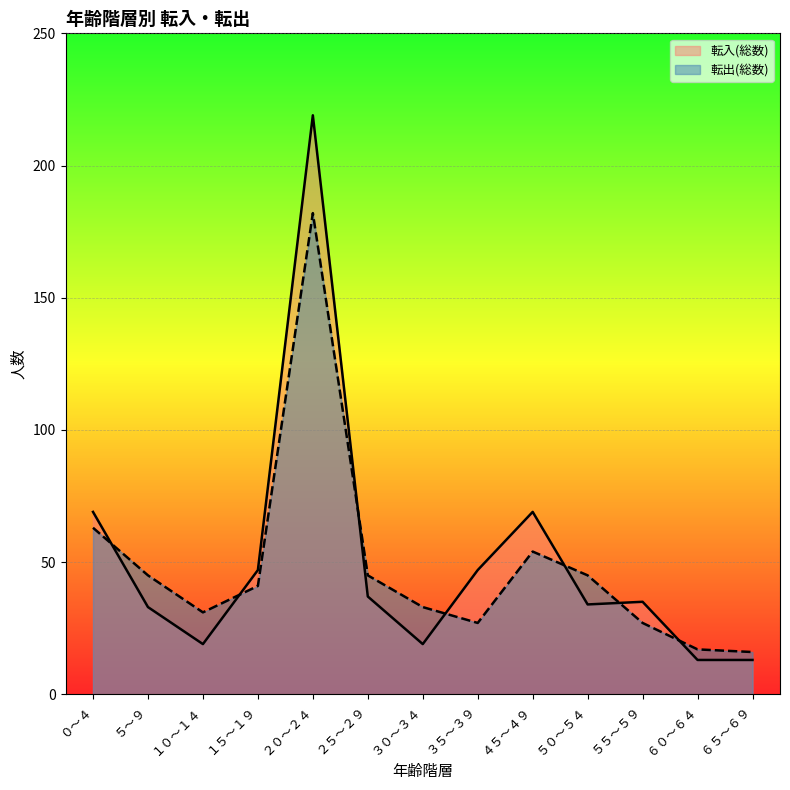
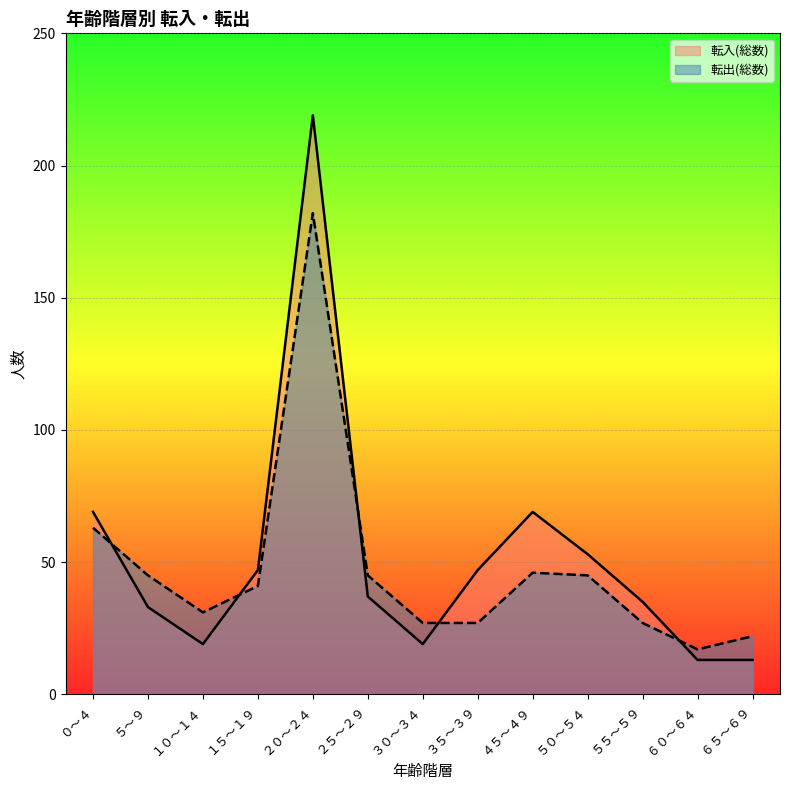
転出(総数), ３０～３４: 33 -> 27
転出(総数), ４５～４９: 54 -> 46
転入(総数), ５０～５４: 34 -> 53
転出(総数), ６５～６９: 16 -> 22
